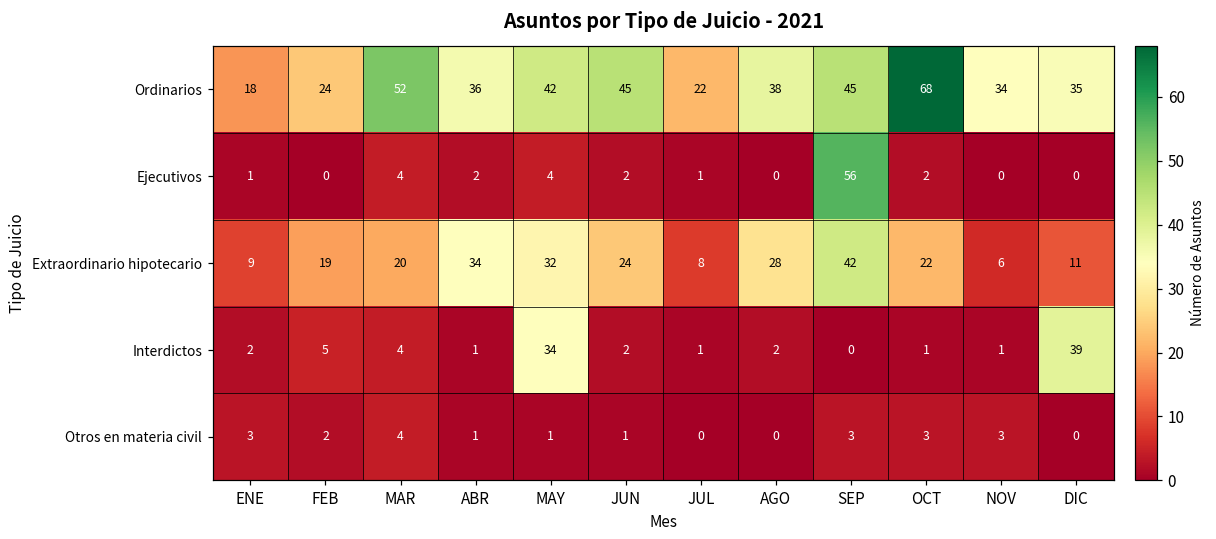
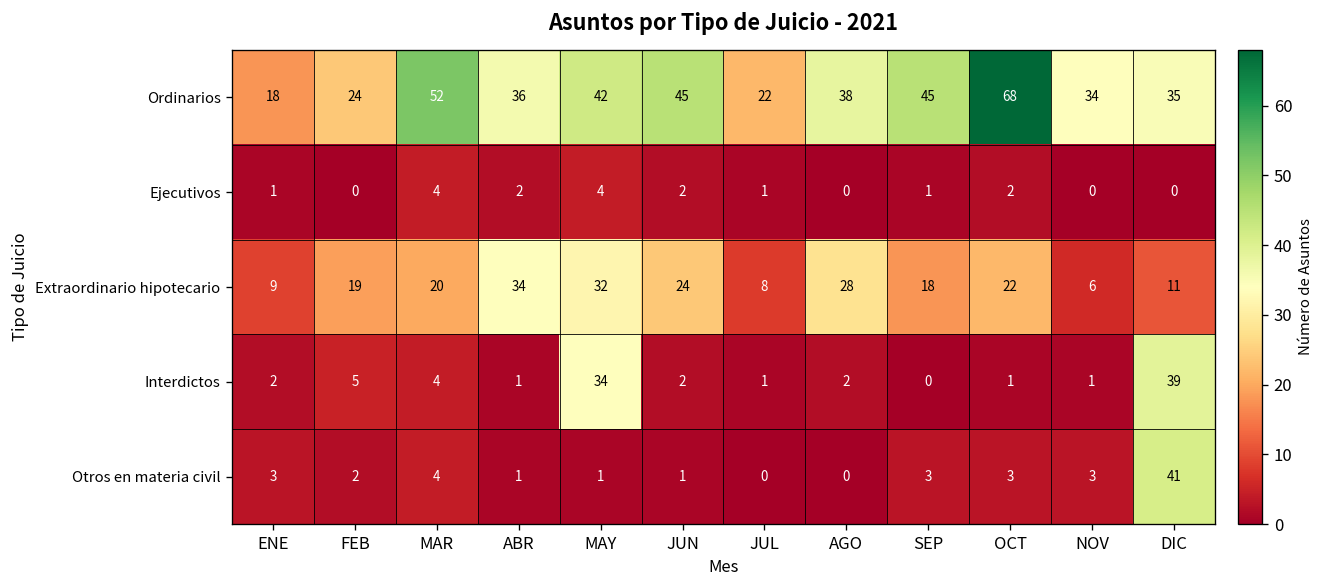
Ejecutivos, SEP: 56 -> 1
Extraordinario hipotecario, SEP: 42 -> 18
Otros en materia civil, DIC: 0 -> 41
